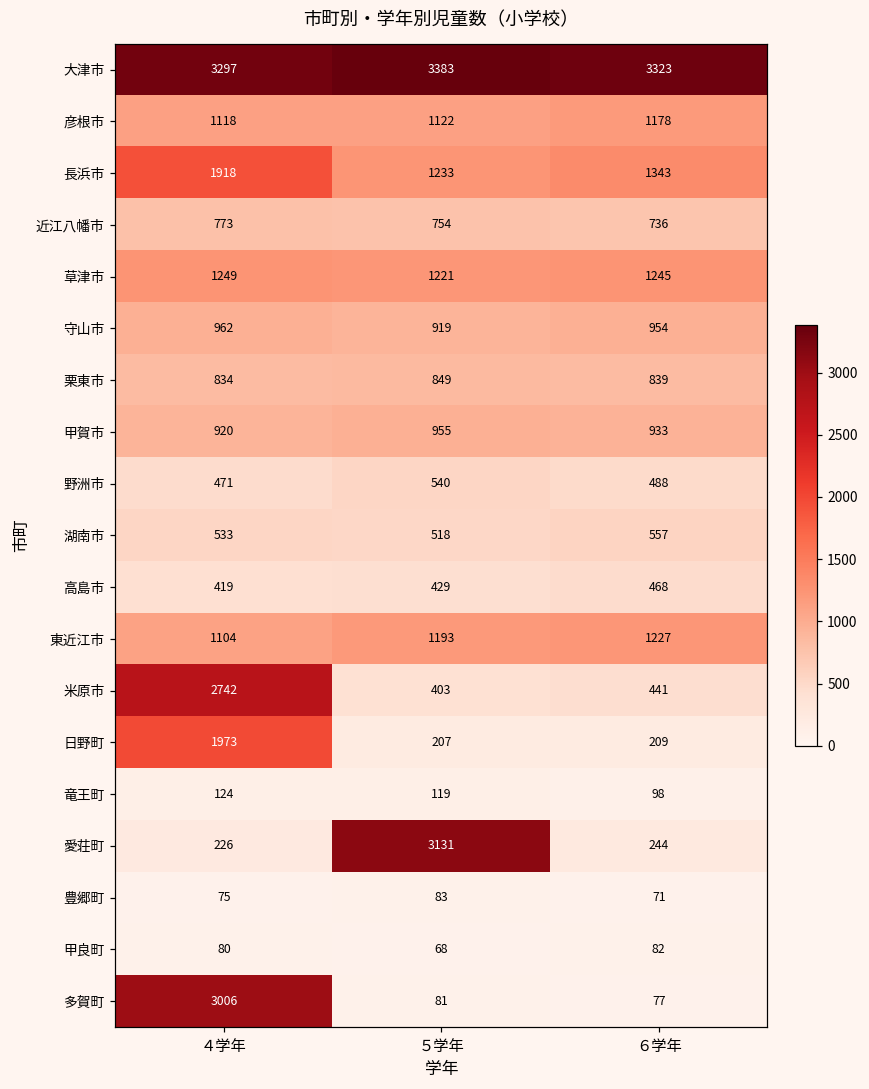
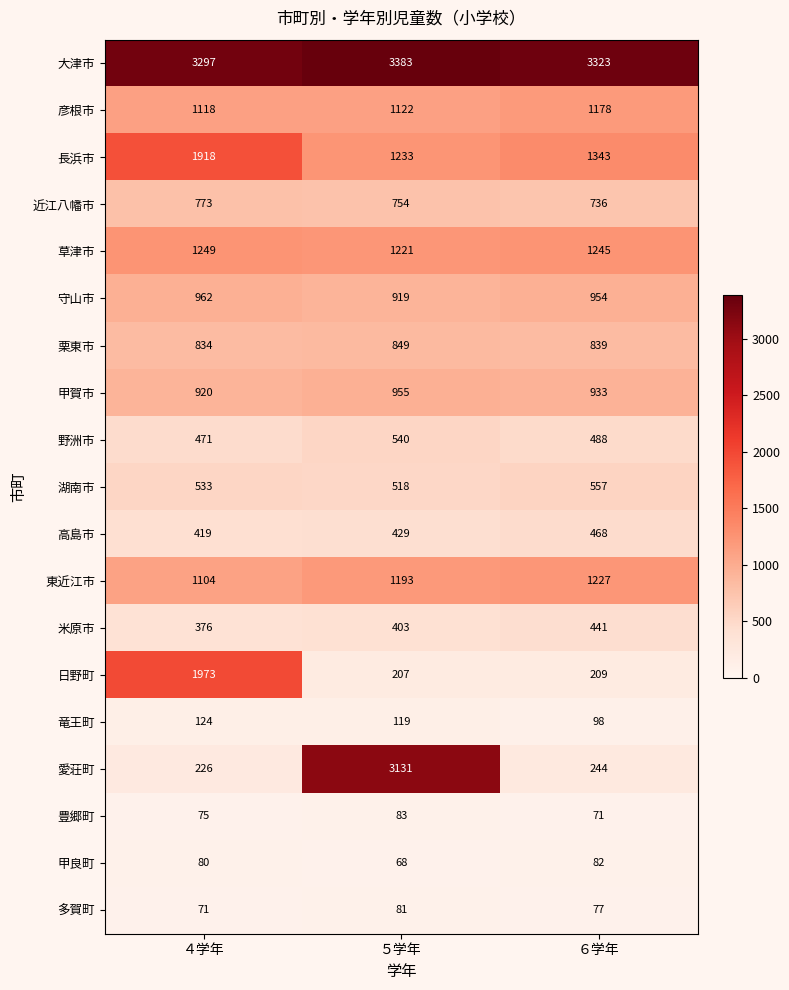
米原市, ４学年: 2742 -> 376
多賀町, ４学年: 3006 -> 71
